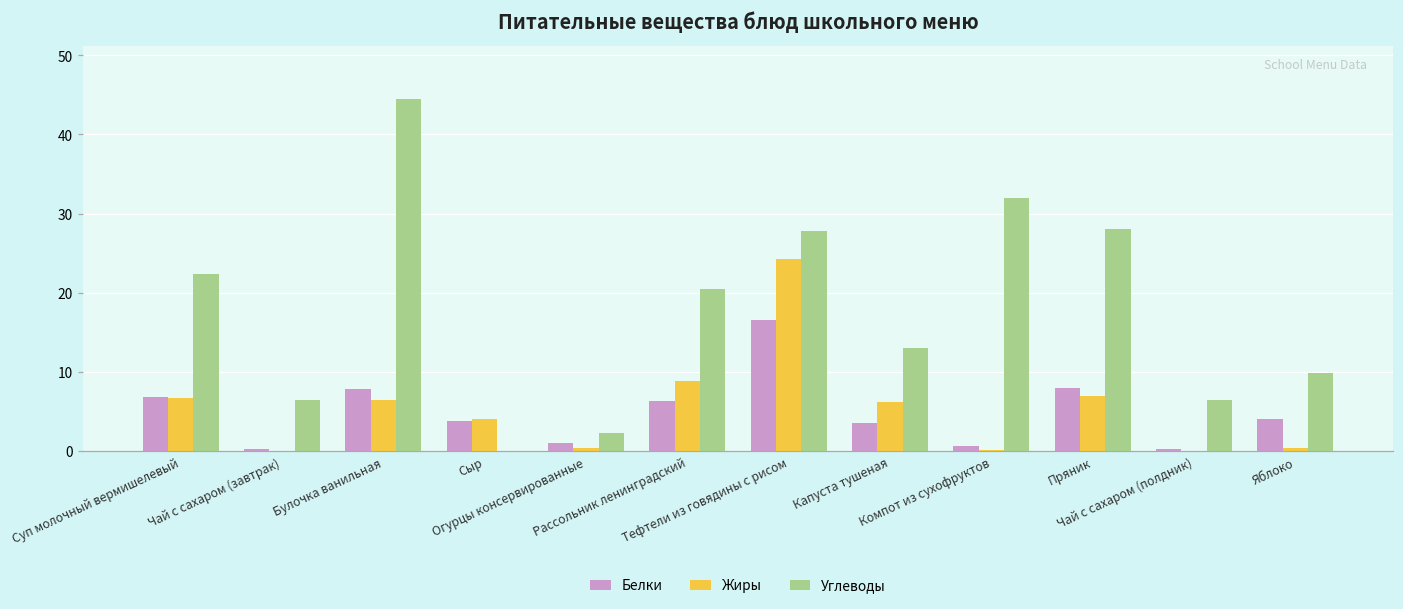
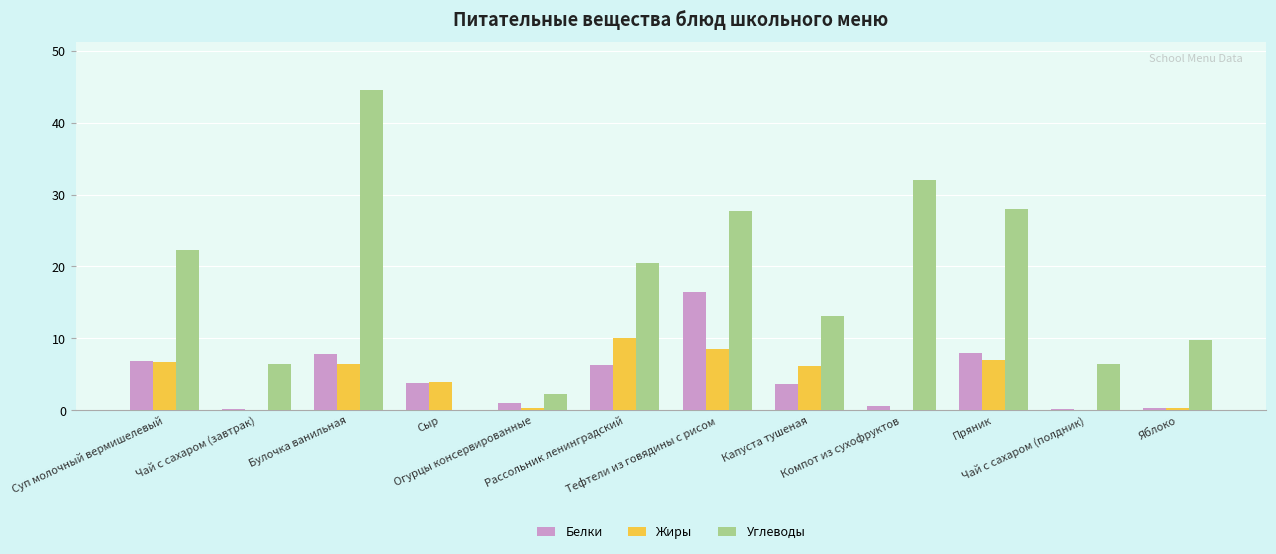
Жиры, Рассольник ленинградский: 9 -> 10
Жиры, Тефтели из говядины с рисом: 24 -> 9
Белки, Яблоко: 4 -> 0
